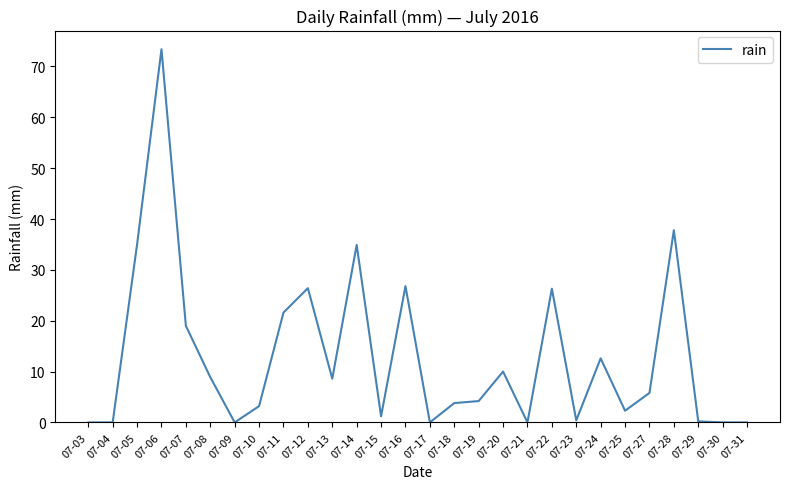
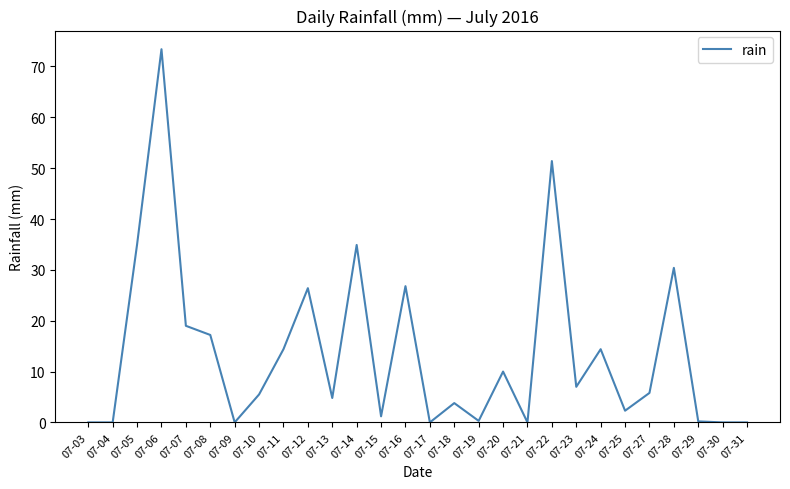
07-08: 9 -> 17
07-10: 3 -> 6
07-11: 22 -> 14
07-13: 9 -> 5
07-19: 4 -> 0
07-22: 26 -> 51
07-23: 0 -> 7
07-24: 13 -> 14
07-28: 38 -> 30
